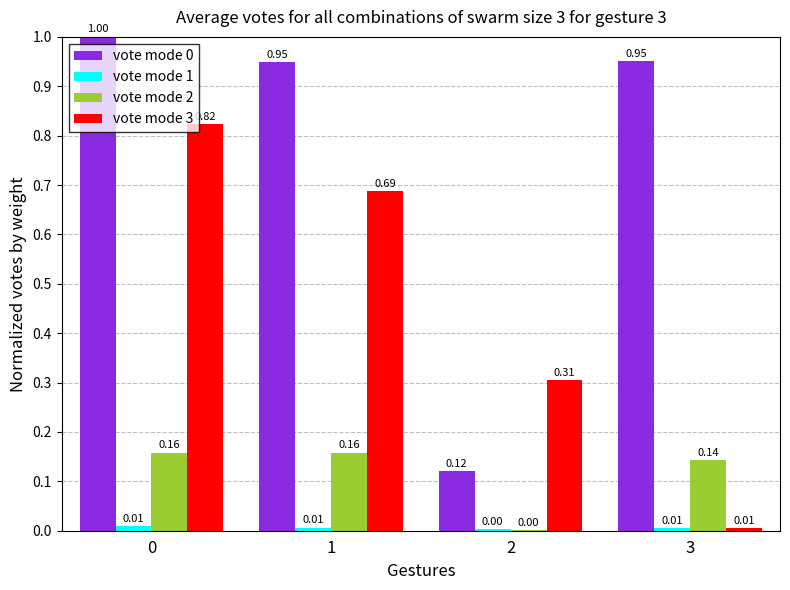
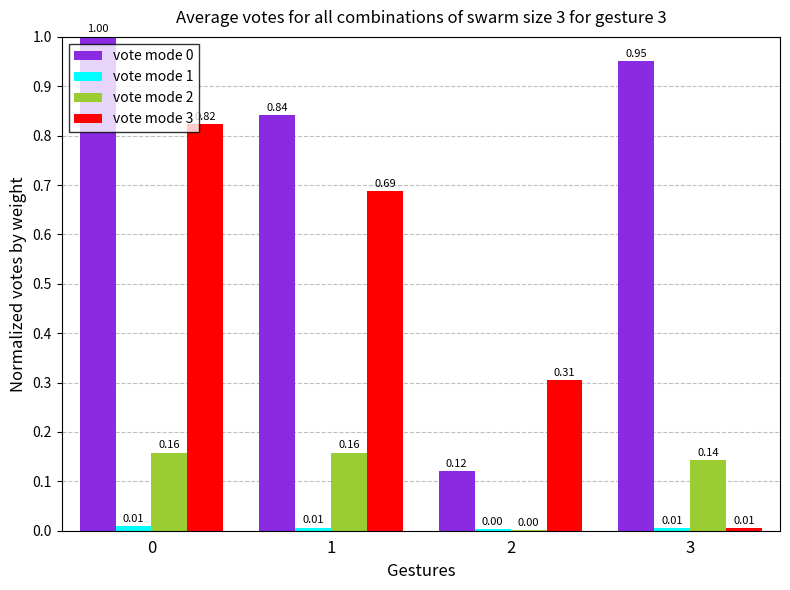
vote mode 0, 1: 0.95 -> 0.84
